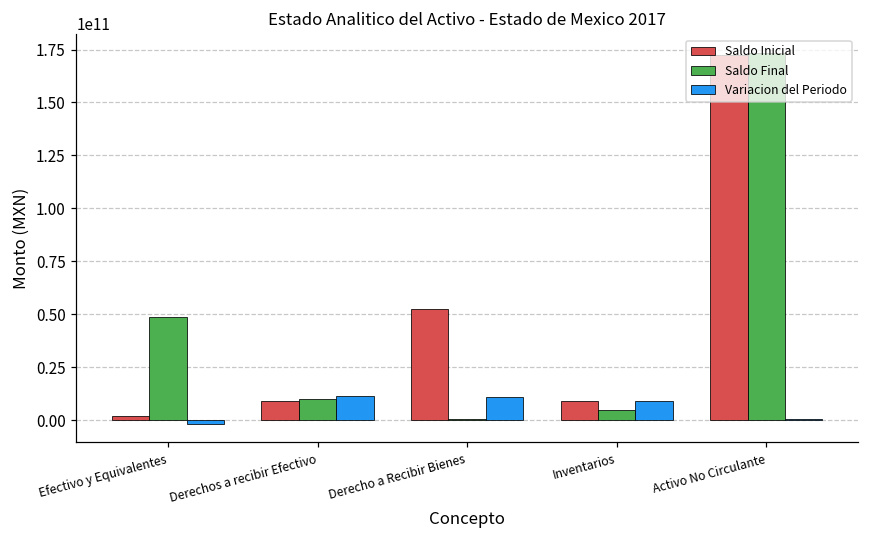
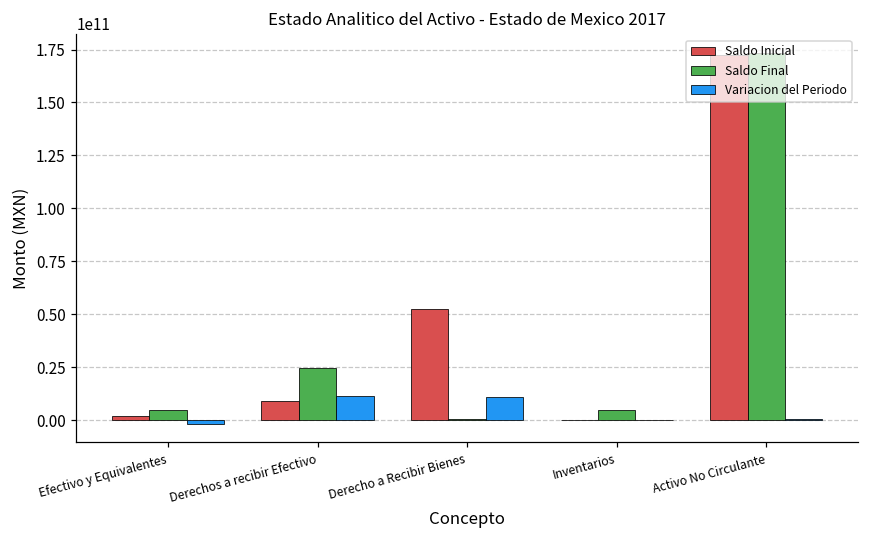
Saldo Final, Efectivo y Equivalentes: 49000000000 -> 5000000000
Saldo Final, Derechos a recibir Efectivo: 10000000000 -> 25000000000
Saldo Inicial, Inventarios: 9000000000 -> 0
Variacion del Periodo, Inventarios: 9000000000 -> 0
